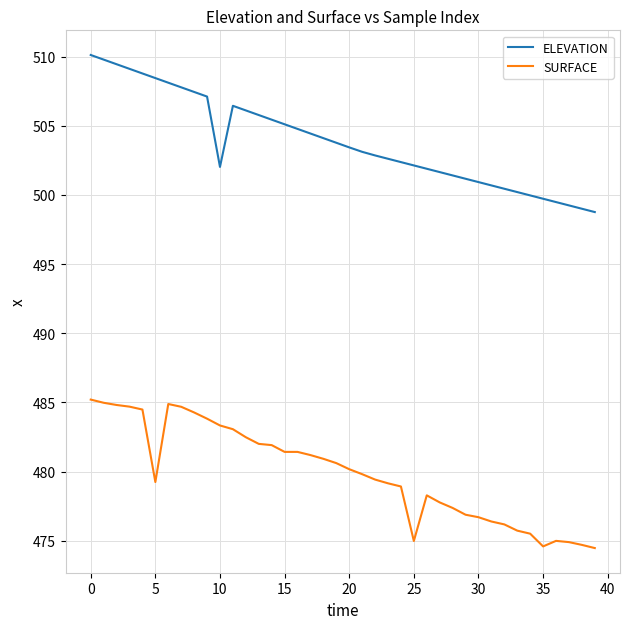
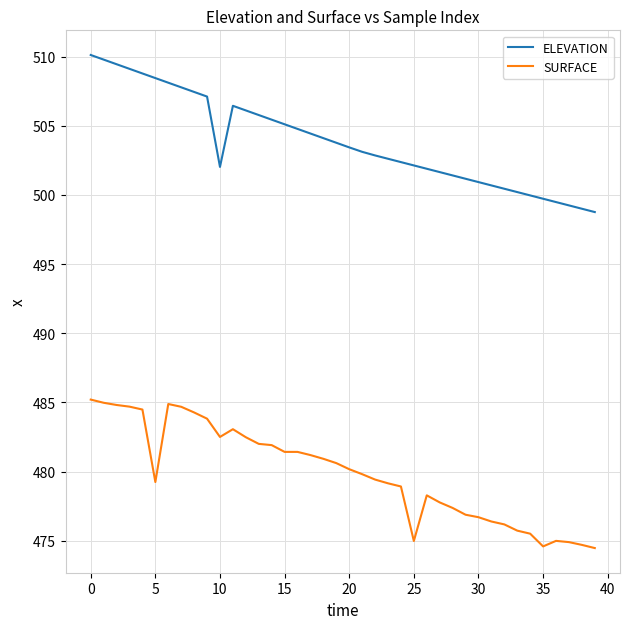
SURFACE, 10: 483.3 -> 482.5
